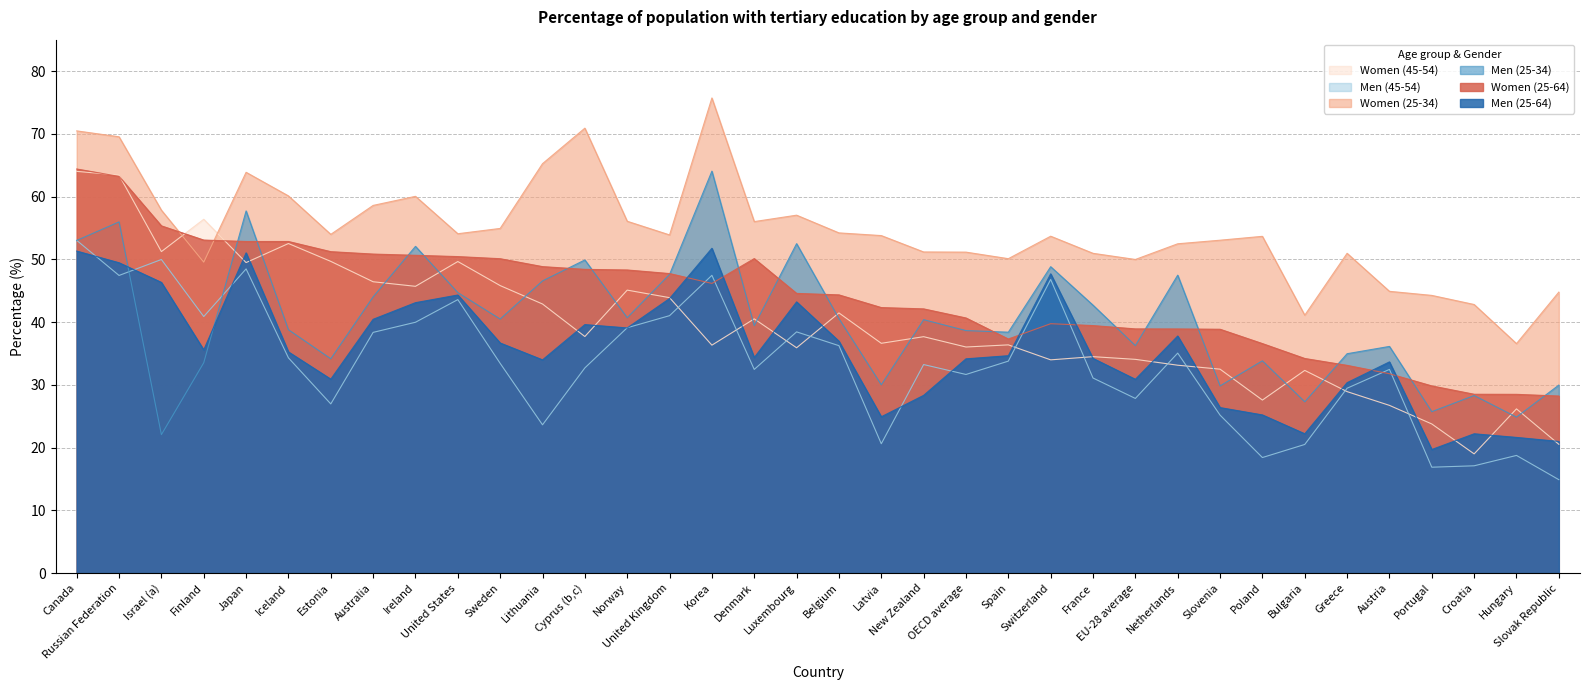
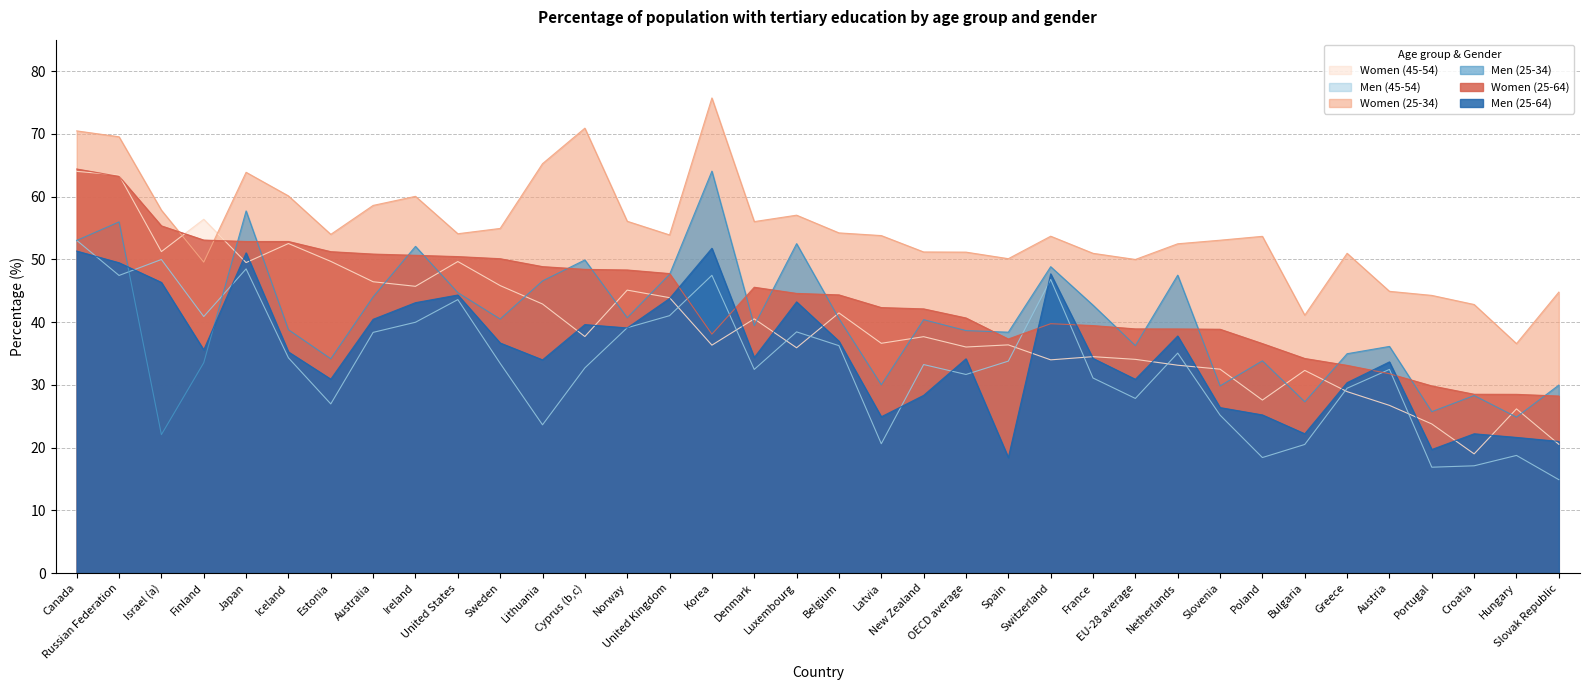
Women (25-64), Korea: 46 -> 38
Women (25-64), Denmark: 50 -> 46
Men (25-64), Spain: 35 -> 18
